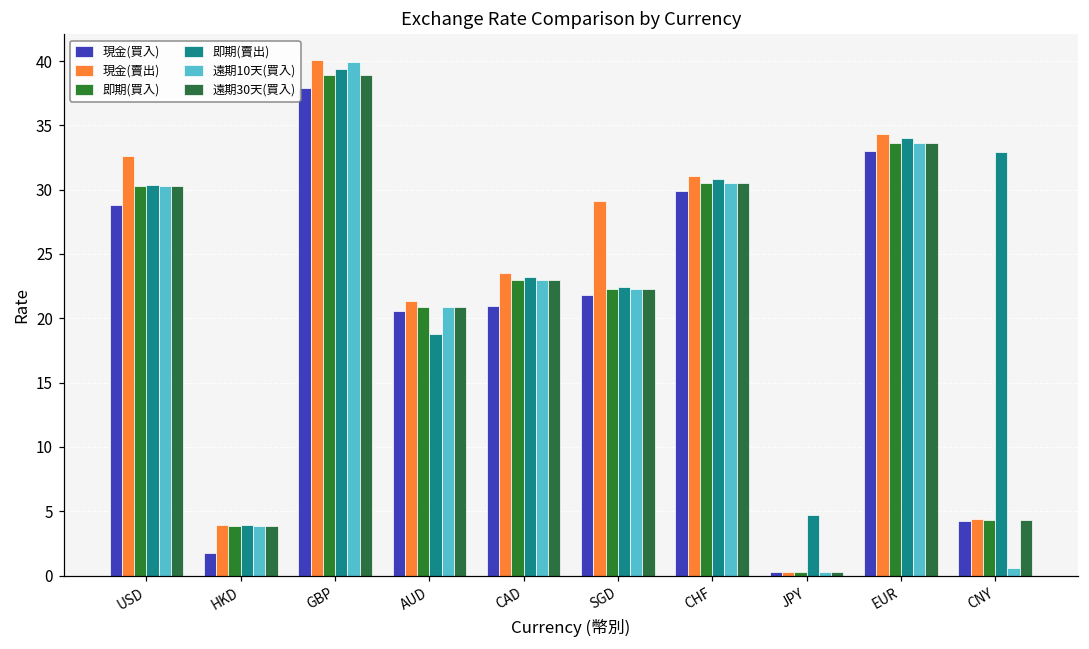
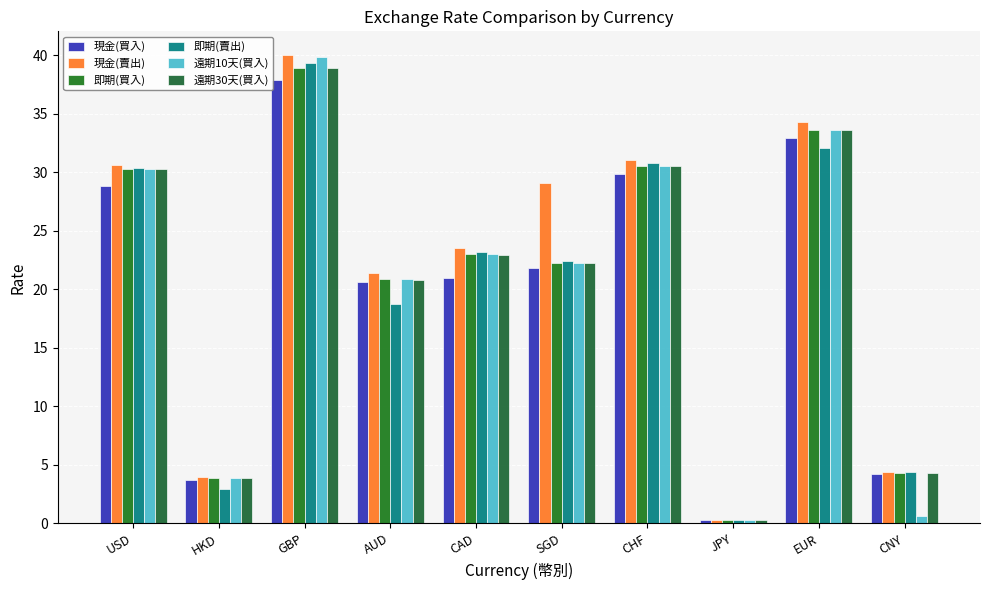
現金(賣出), USD: 32.7 -> 30.6
現金(買入), HKD: 1.7 -> 3.7
即期(賣出), HKD: 3.9 -> 3.0
即期(賣出), JPY: 4.7 -> 0.3
即期(賣出), EUR: 34.0 -> 32.1
即期(賣出), CNY: 32.9 -> 4.4
